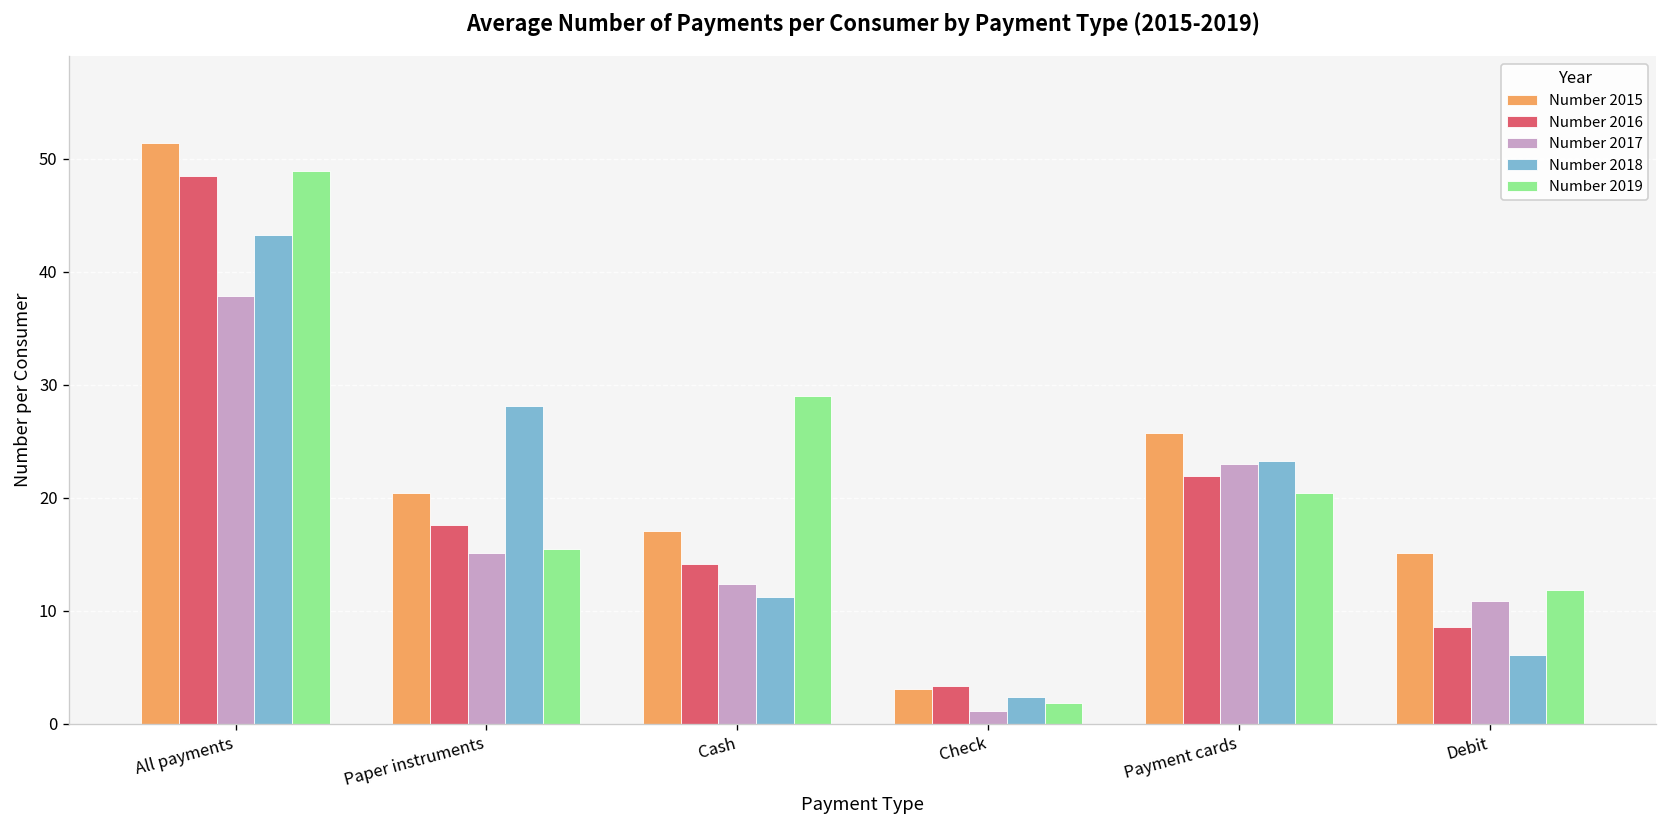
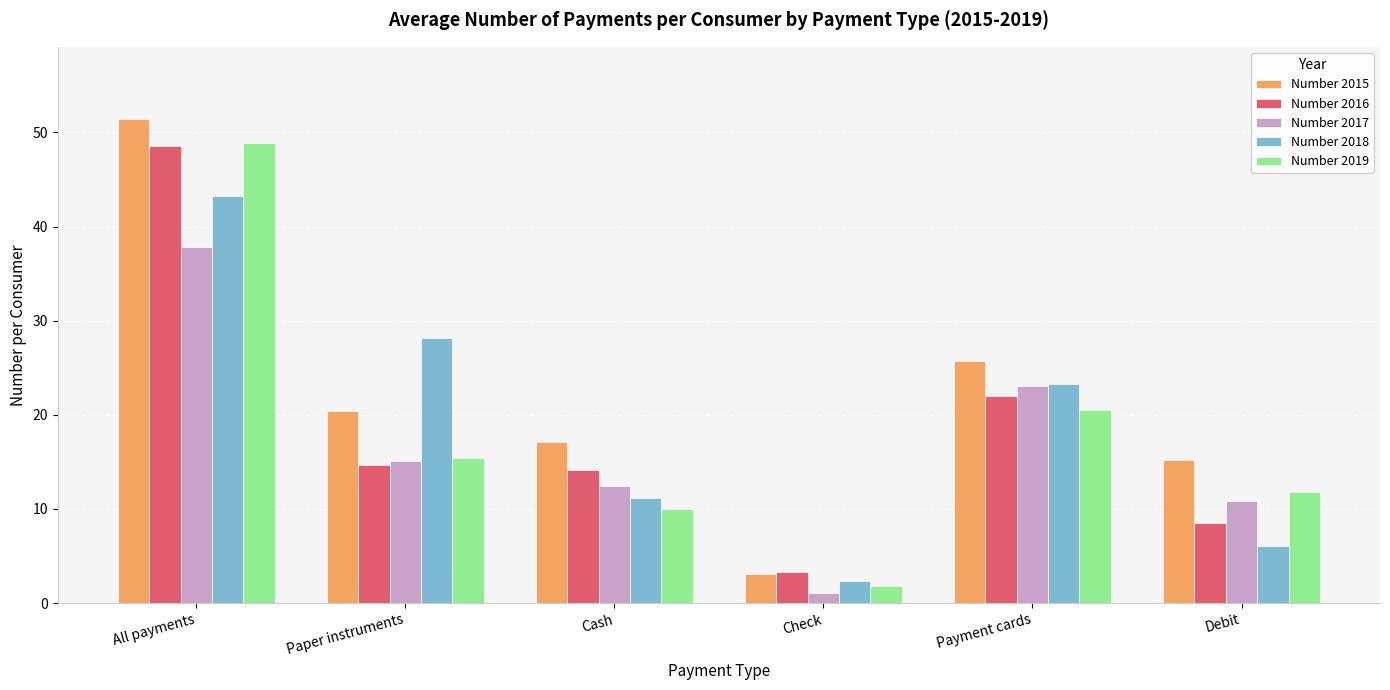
Number 2016, Paper instruments: 18 -> 15
Number 2019, Cash: 29 -> 10
